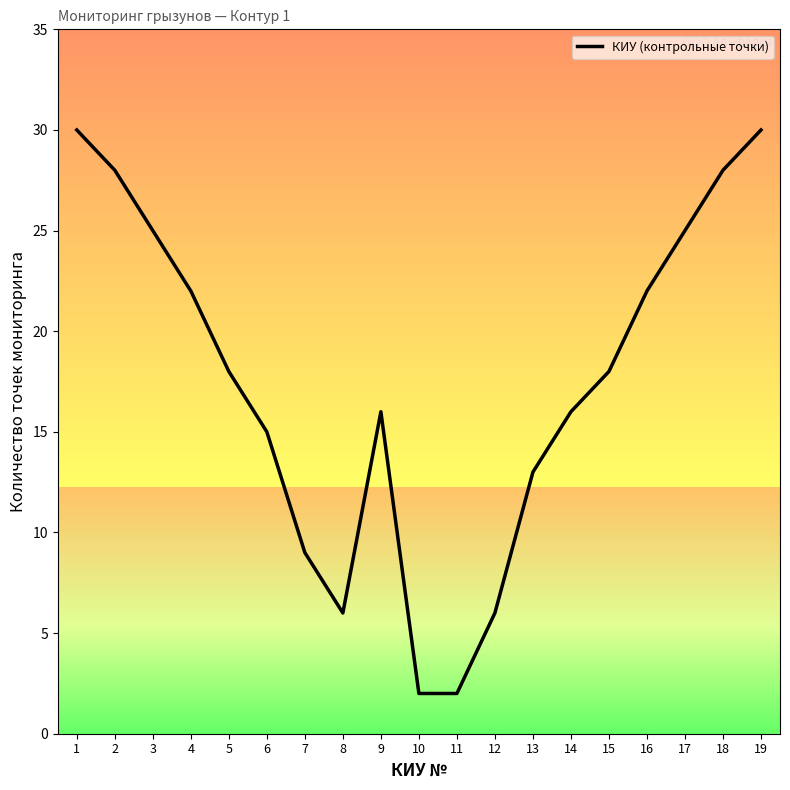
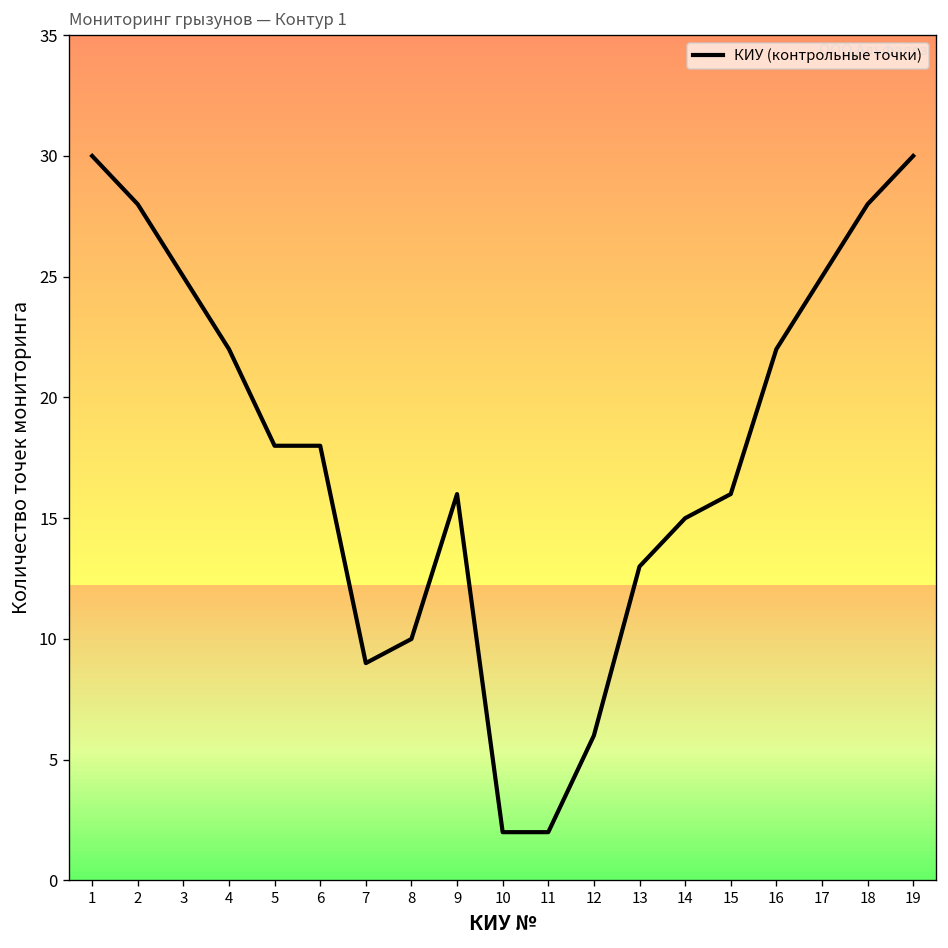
6: 15 -> 18
8: 6 -> 10
14: 16 -> 15
15: 18 -> 16
